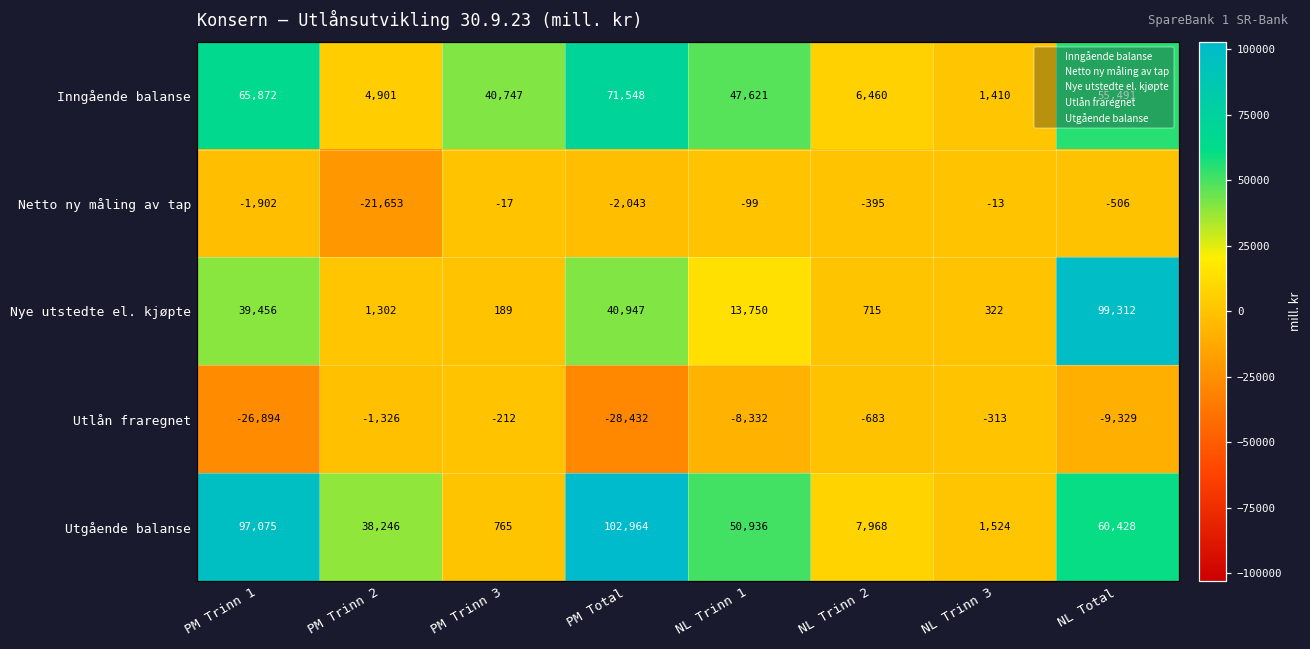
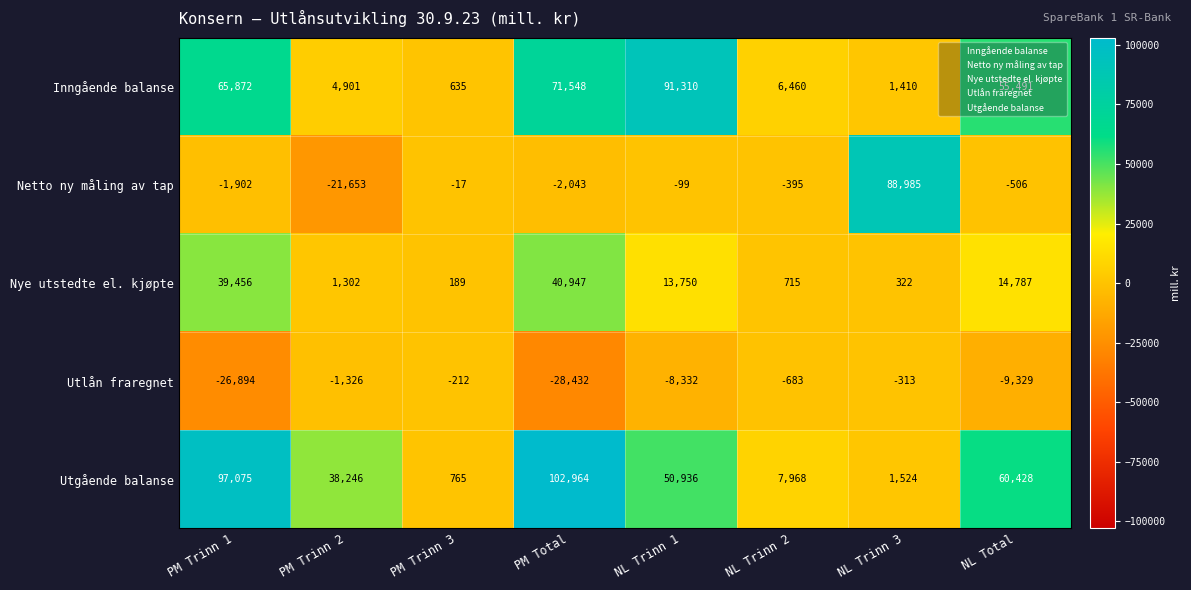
Inngående balanse, PM Trinn 3: 40,747 -> 635
Inngående balanse, NL Trinn 1: 47,621 -> 91,310
Netto ny måling av tap, NL Trinn 3: -13 -> 88,985
Nye utstedte el. kjøpte, NL Total: 99,312 -> 14,787
